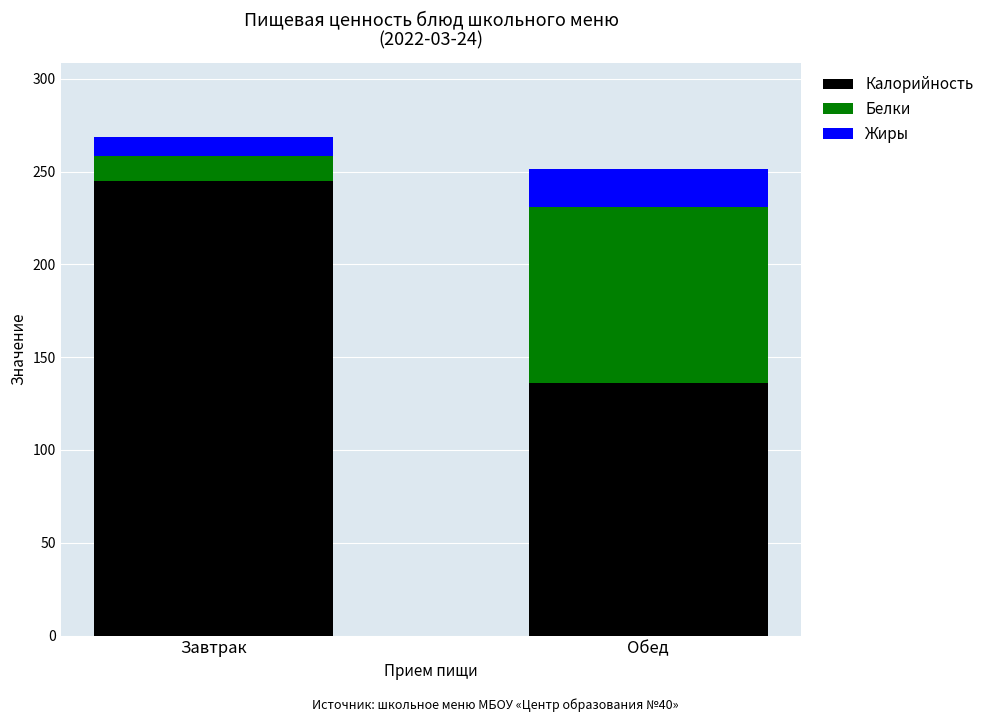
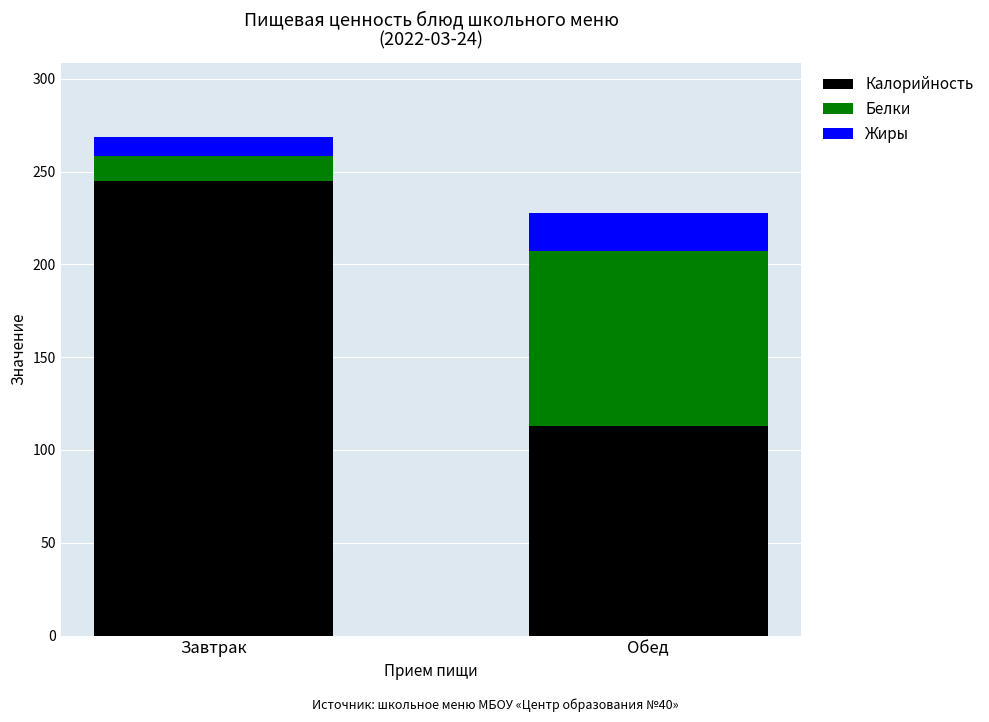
Калорийность, Обед: 136 -> 113
